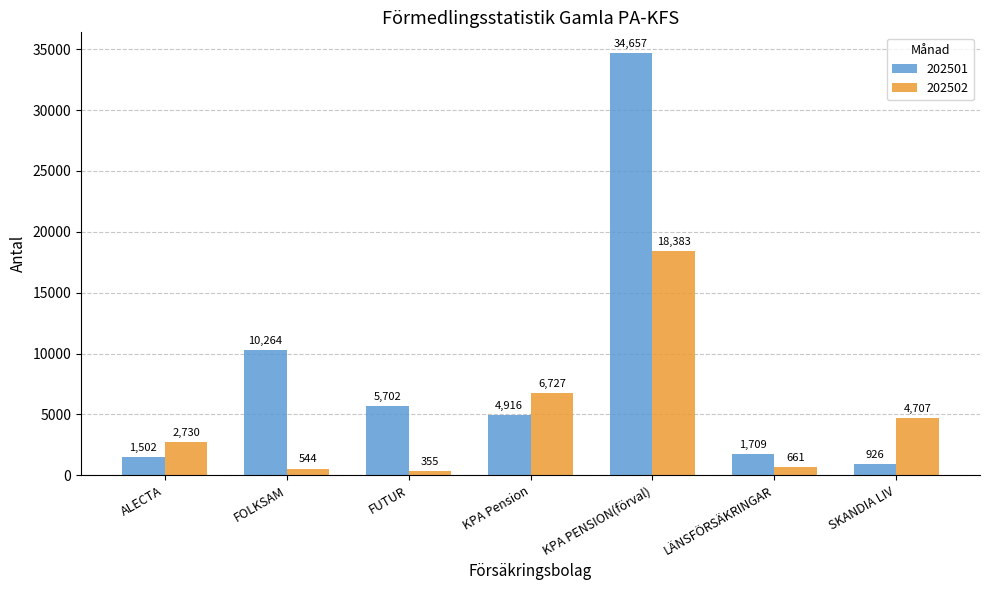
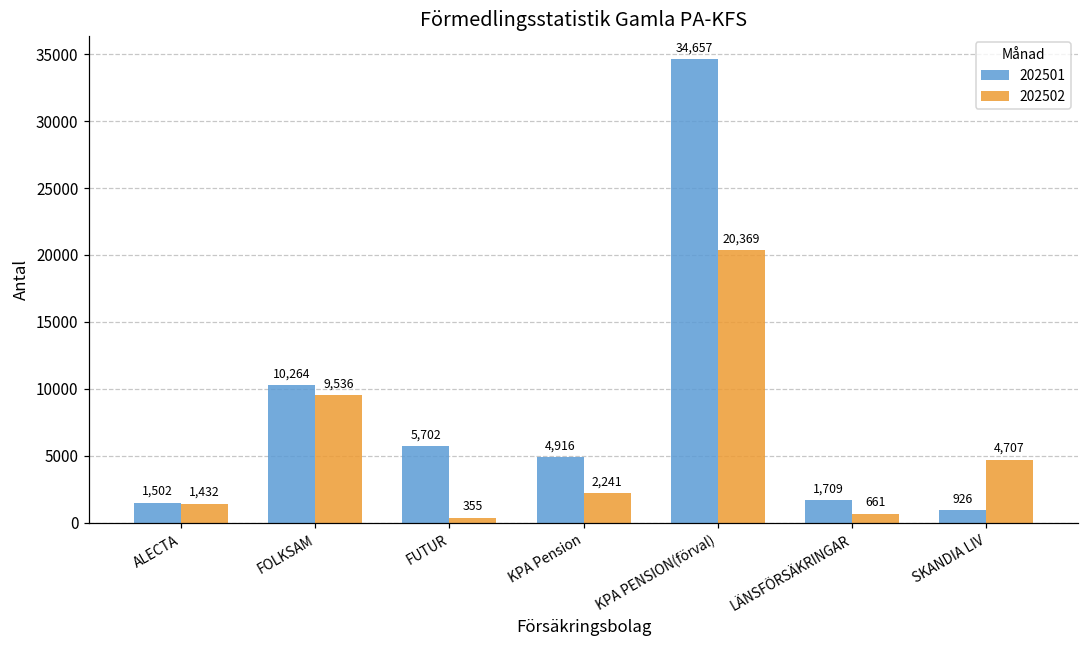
202502, ALECTA: 2,730 -> 1,432
202502, FOLKSAM: 544 -> 9,536
202502, KPA Pension: 6,727 -> 2,241
202502, KPA PENSION(förval): 18,383 -> 20,369
